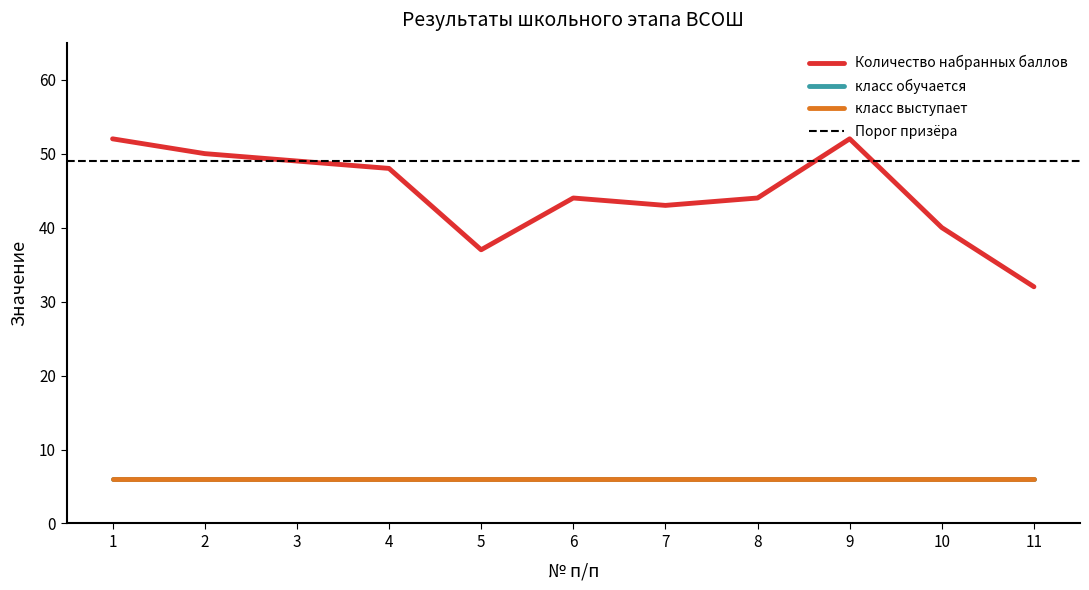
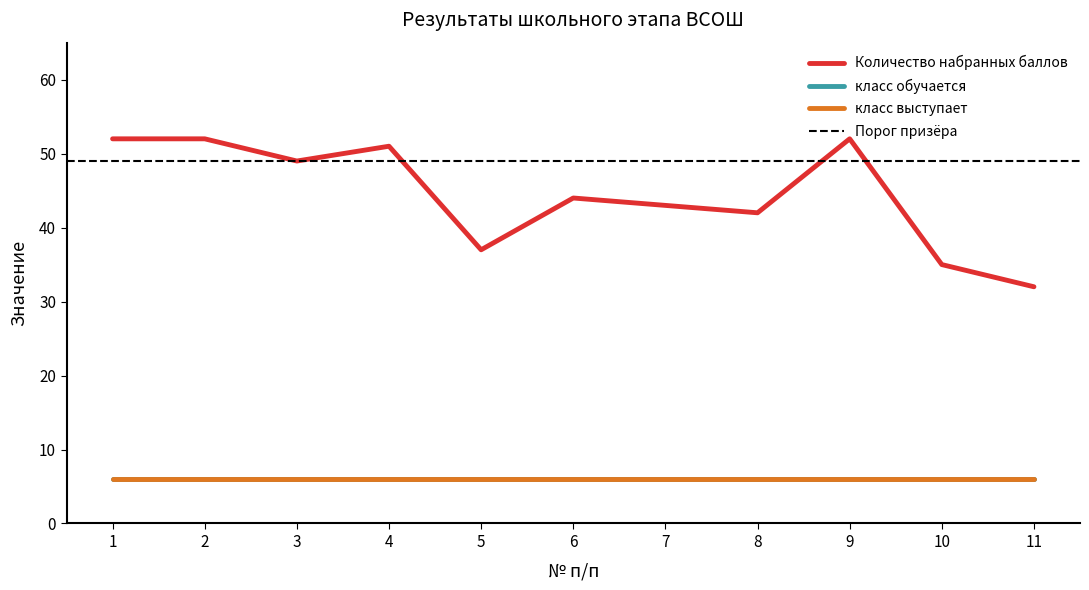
Количество набранных баллов, 2: 50 -> 52
Количество набранных баллов, 4: 48 -> 51
Количество набранных баллов, 8: 44 -> 42
Количество набранных баллов, 10: 40 -> 35
